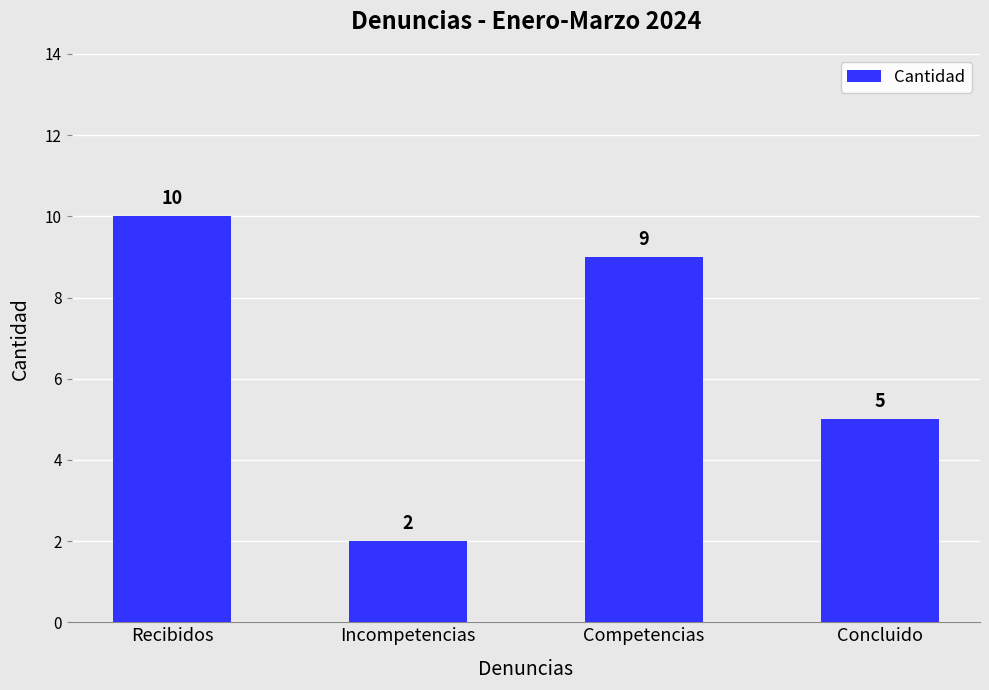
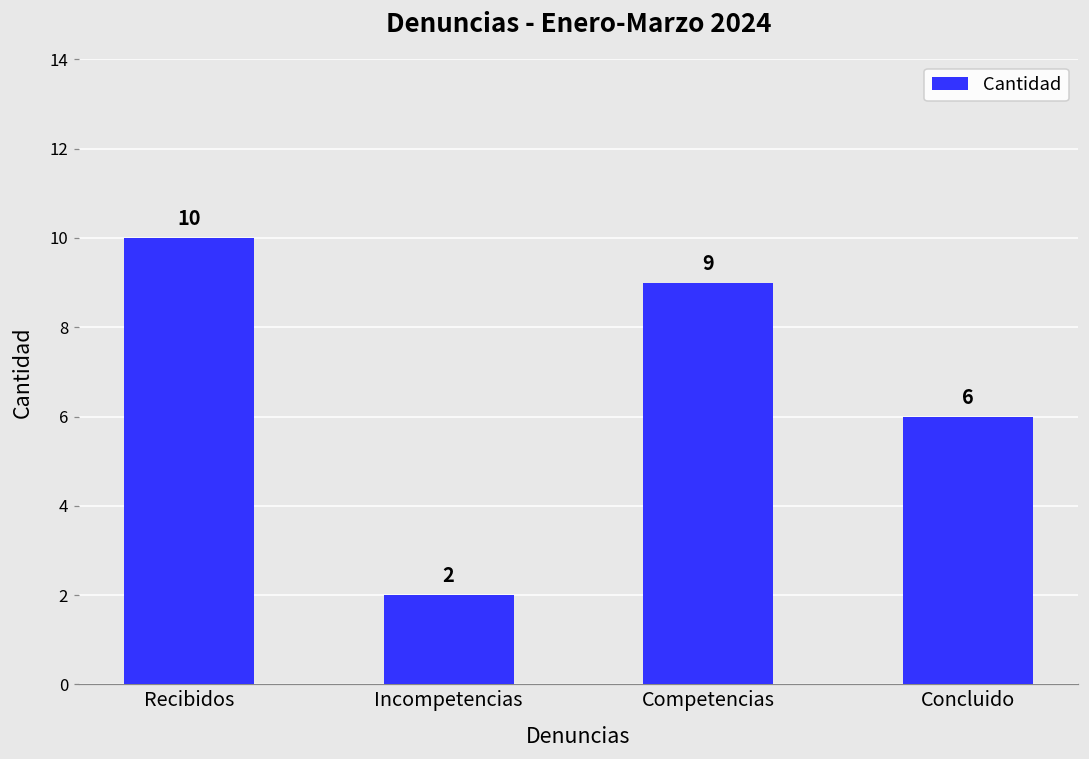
Concluido: 5 -> 6
